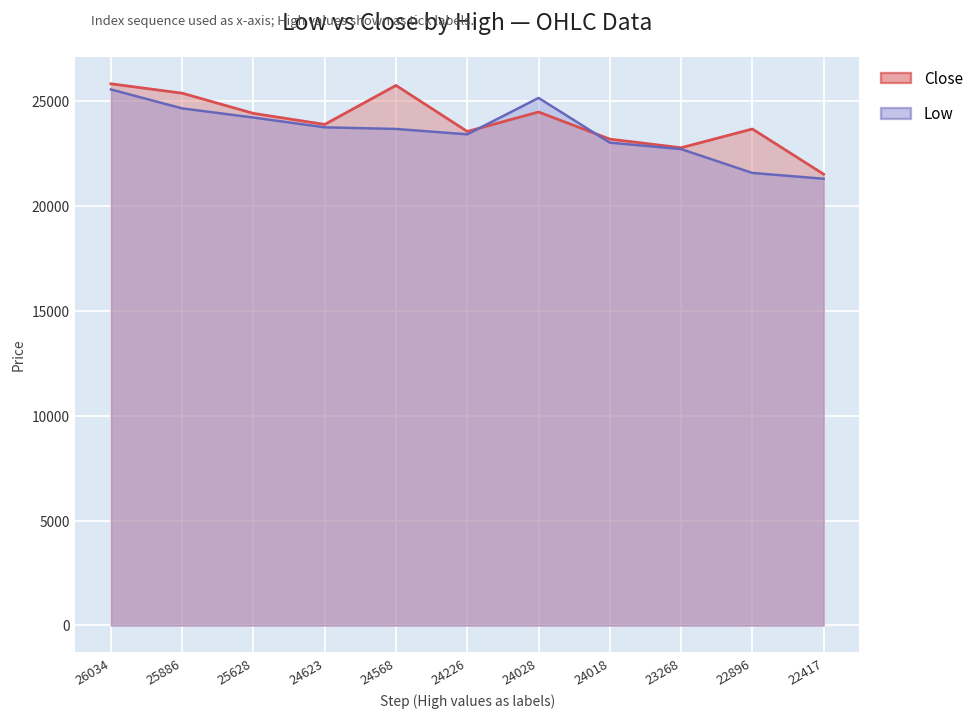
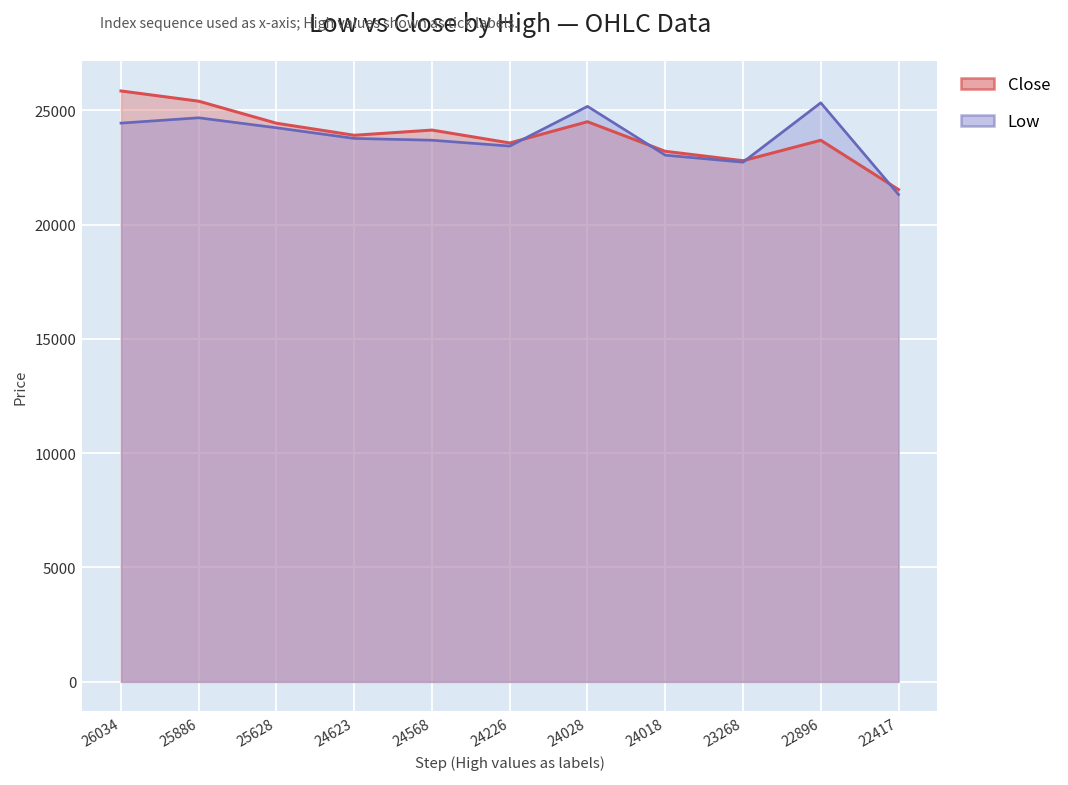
Low, 26034: 25600 -> 24400
Close, 24568: 25800 -> 24100
Low, 22896: 21600 -> 25300
